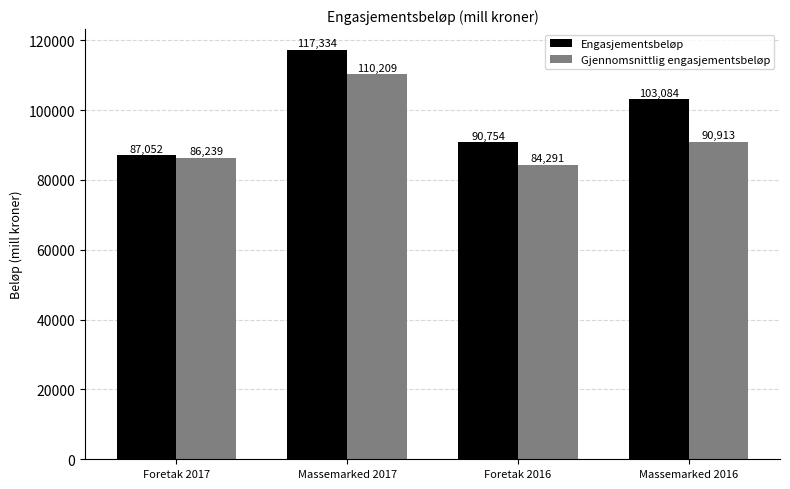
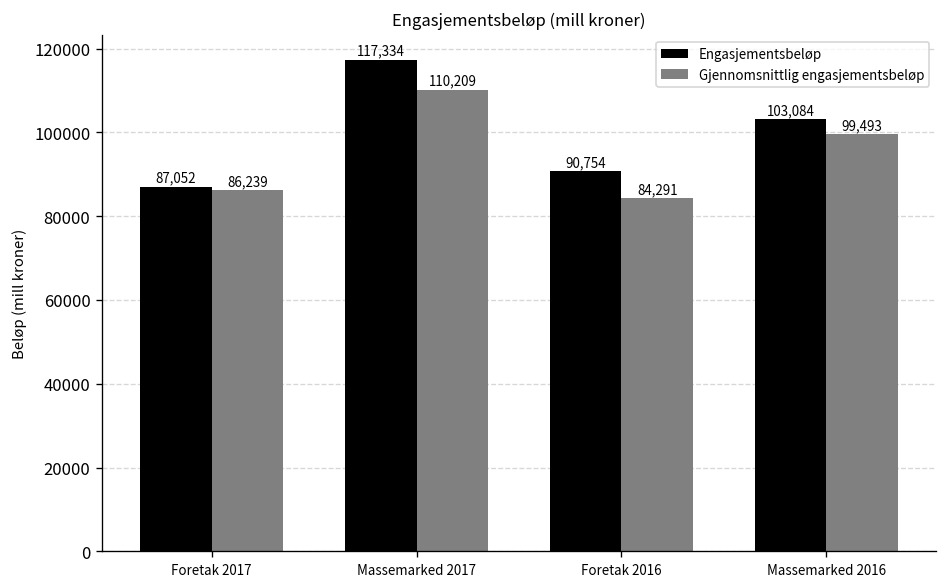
Gjennomsnittlig engasjementsbeløp, Massemarked 2016: 90,913 -> 99,493
